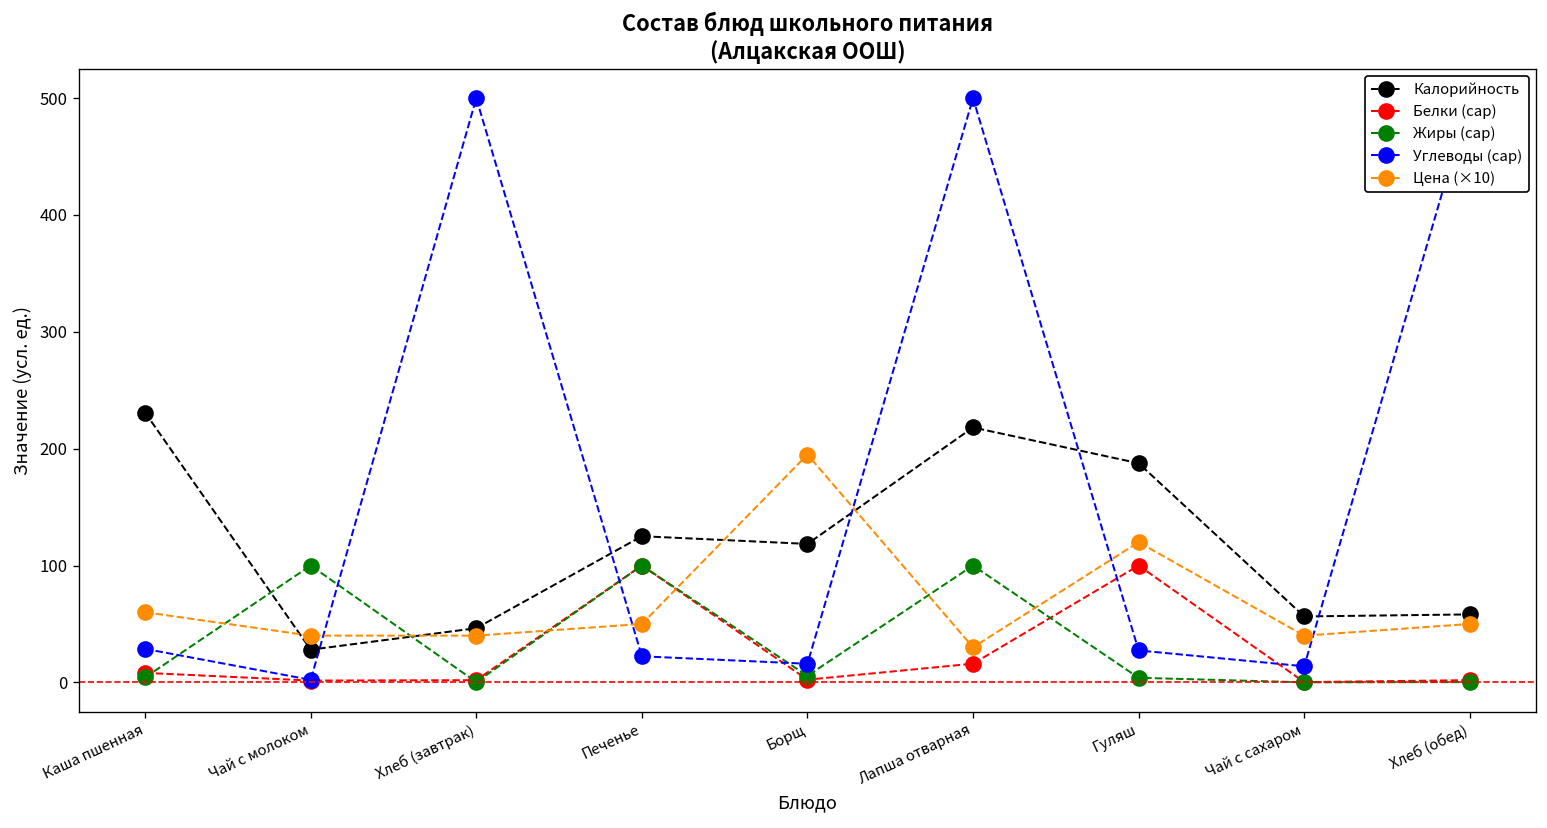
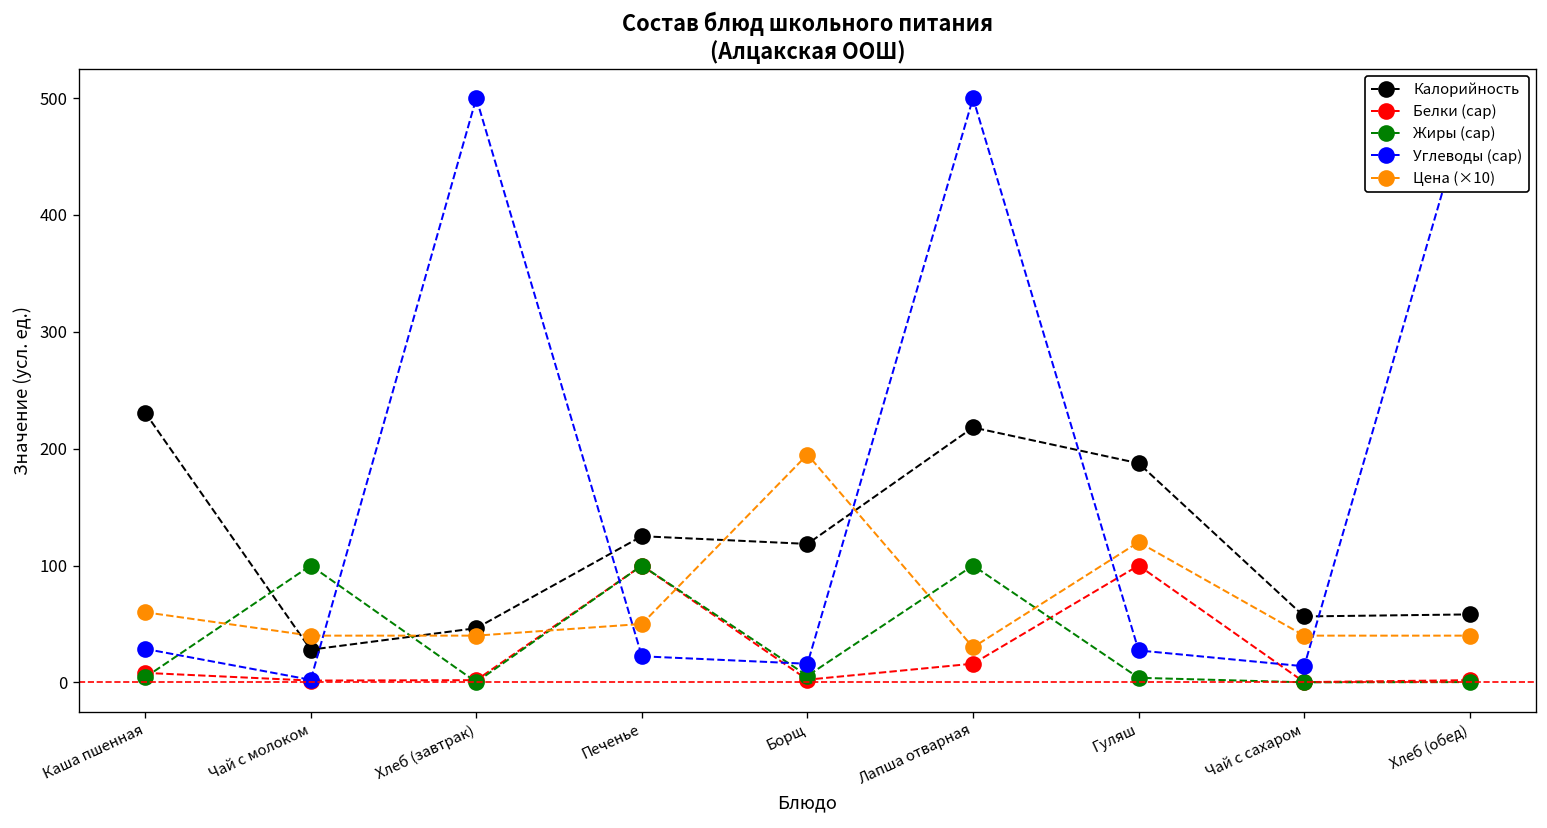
Цена (×10), Хлеб (обед): 50 -> 40
